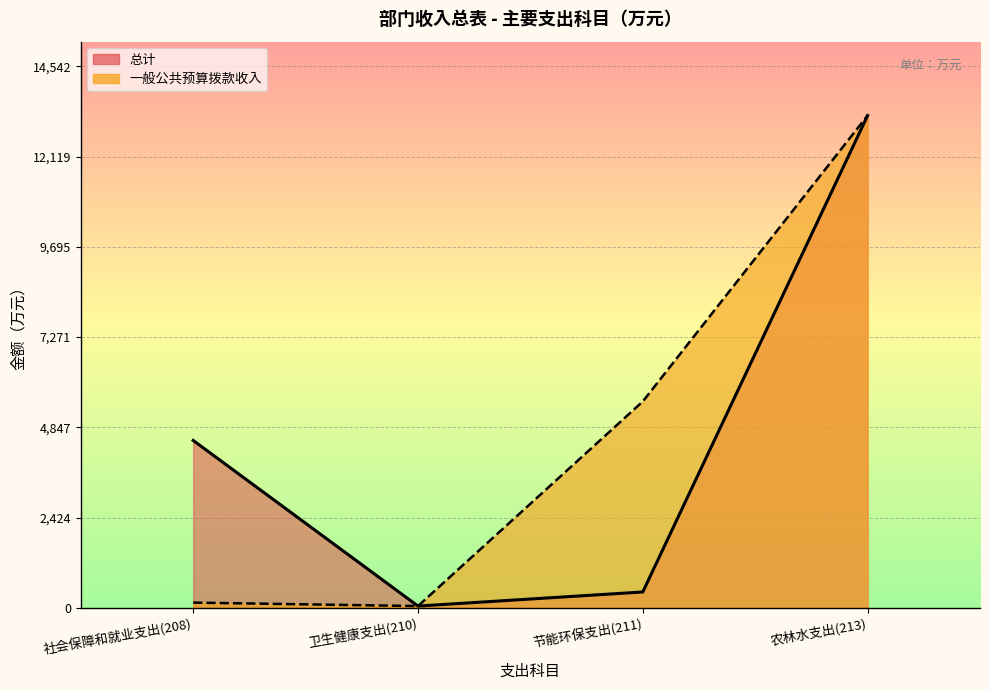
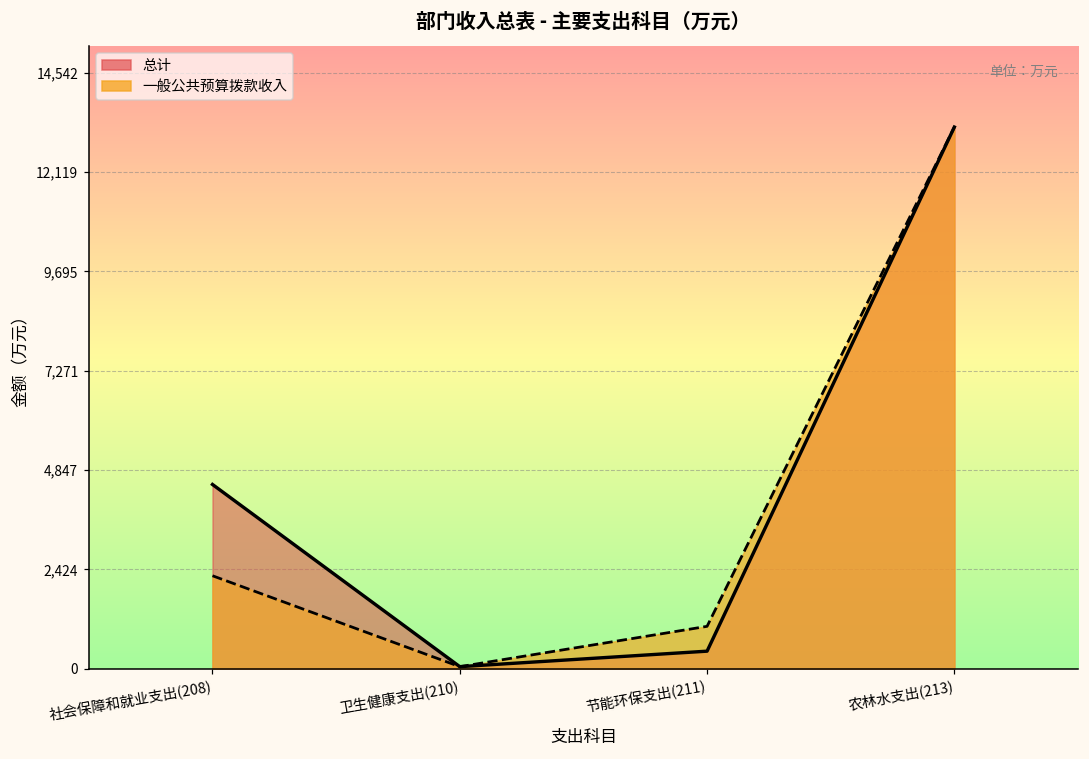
一般公共预算拨款收入, 社会保障和就业支出(208): 100 -> 2,300
一般公共预算拨款收入, 节能环保支出(211): 5,500 -> 1,000
